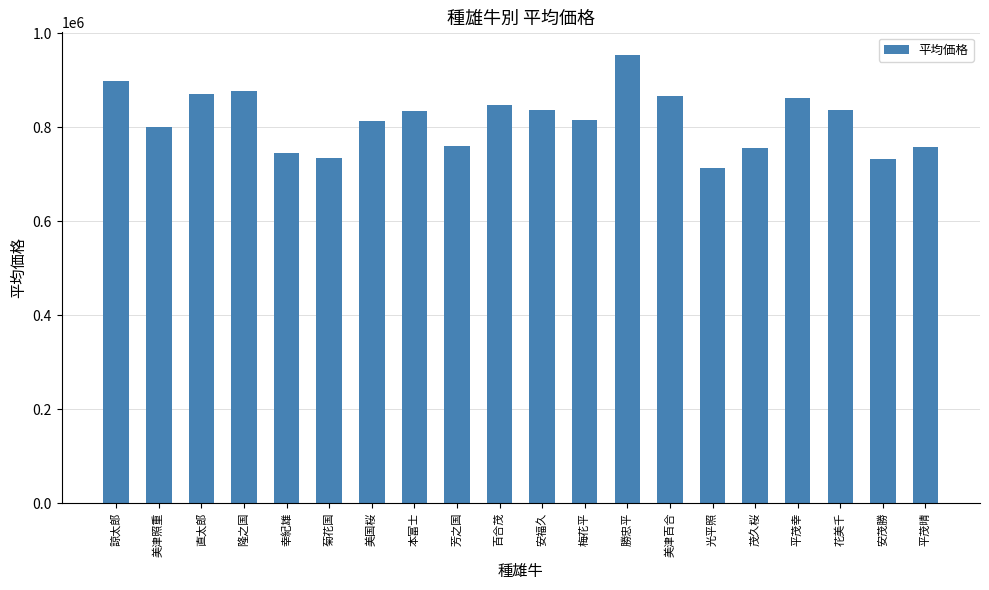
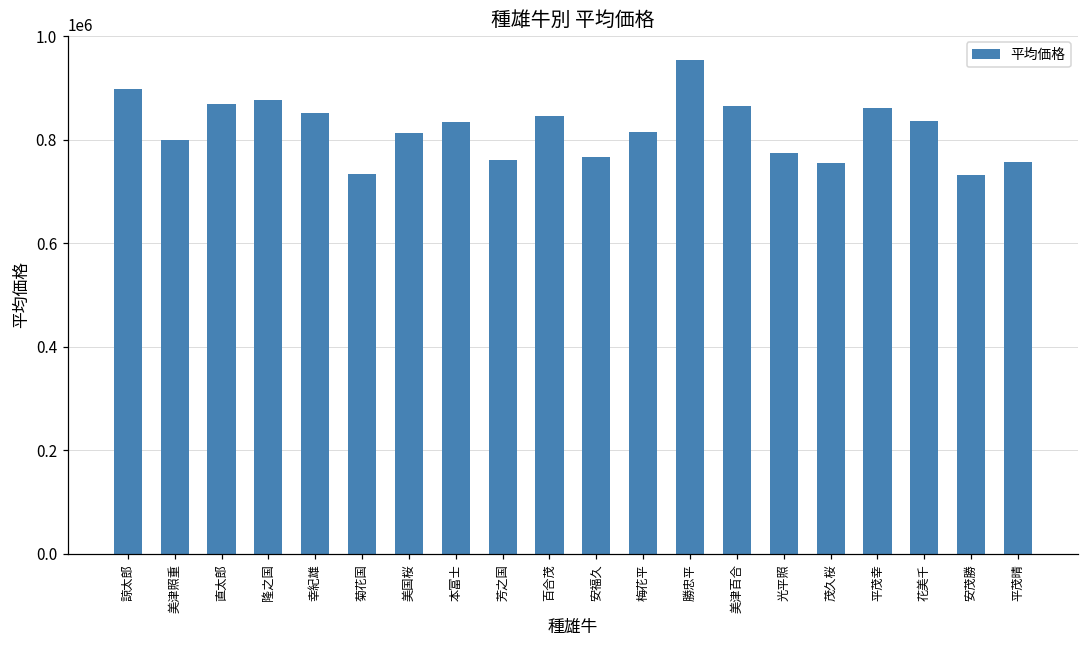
幸紀雄: 740000 -> 850000
安福久: 840000 -> 770000
光平照: 710000 -> 770000
